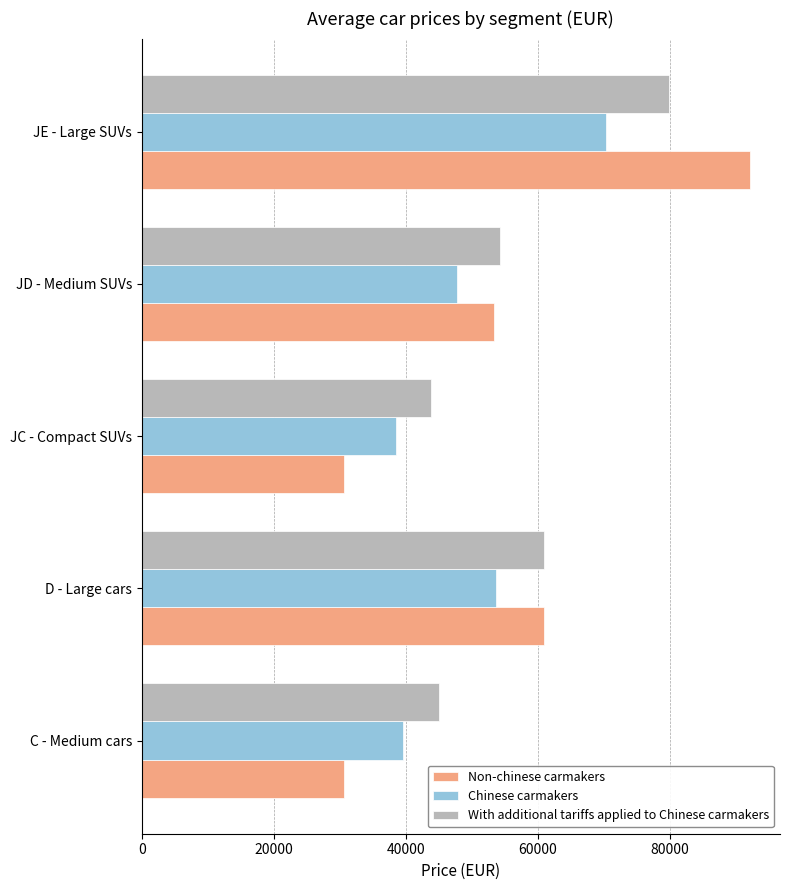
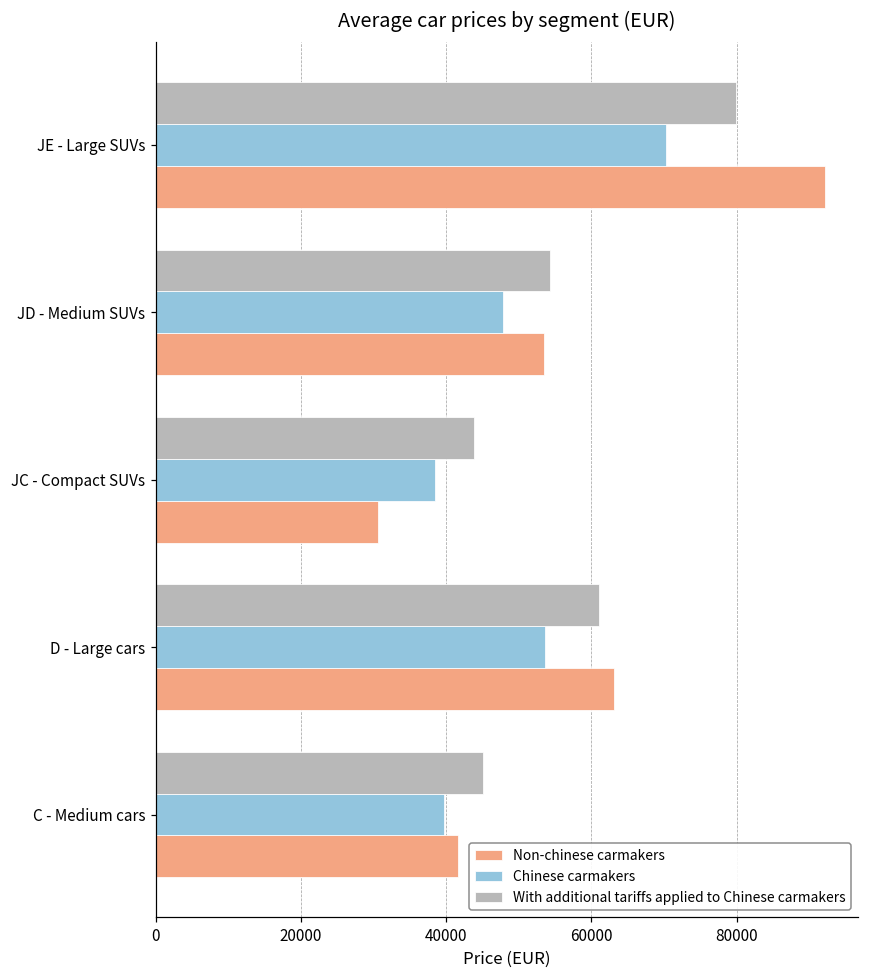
Non-chinese carmakers, D - Large cars: 61000 -> 63000
Non-chinese carmakers, C - Medium cars: 31000 -> 42000
